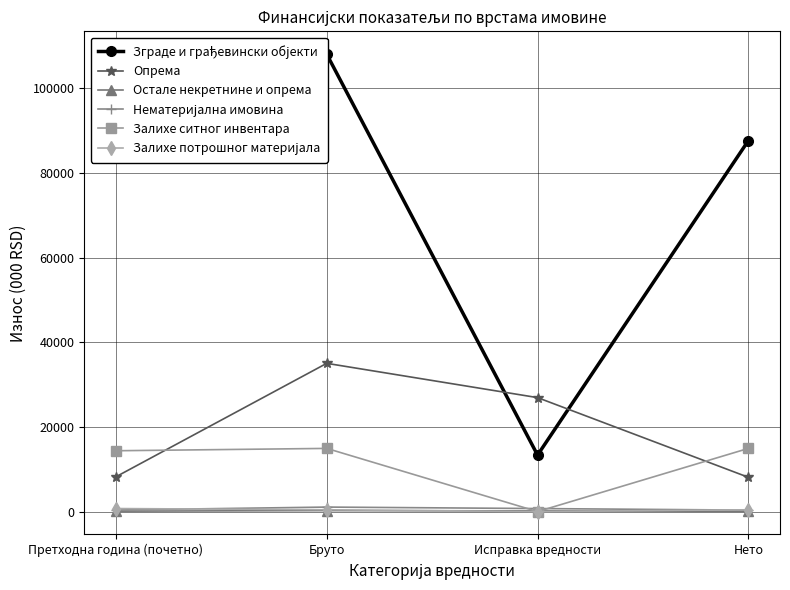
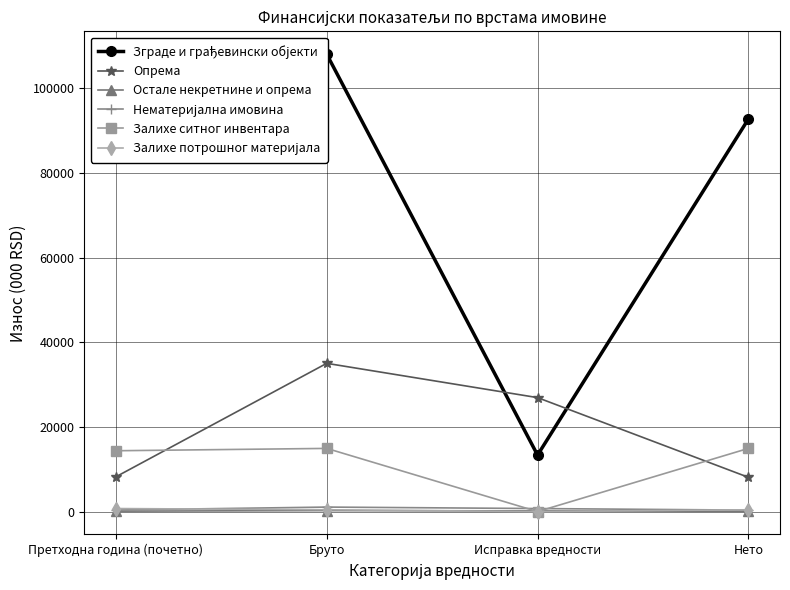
Зграде и грађевински објекти, Нето: 88000 -> 93000
